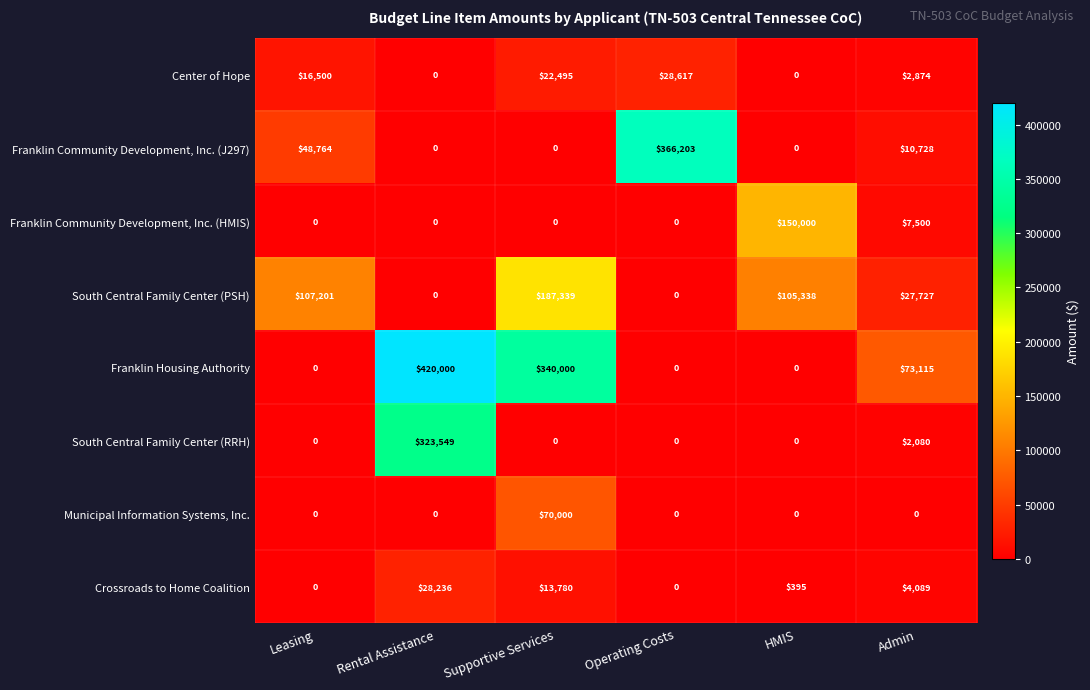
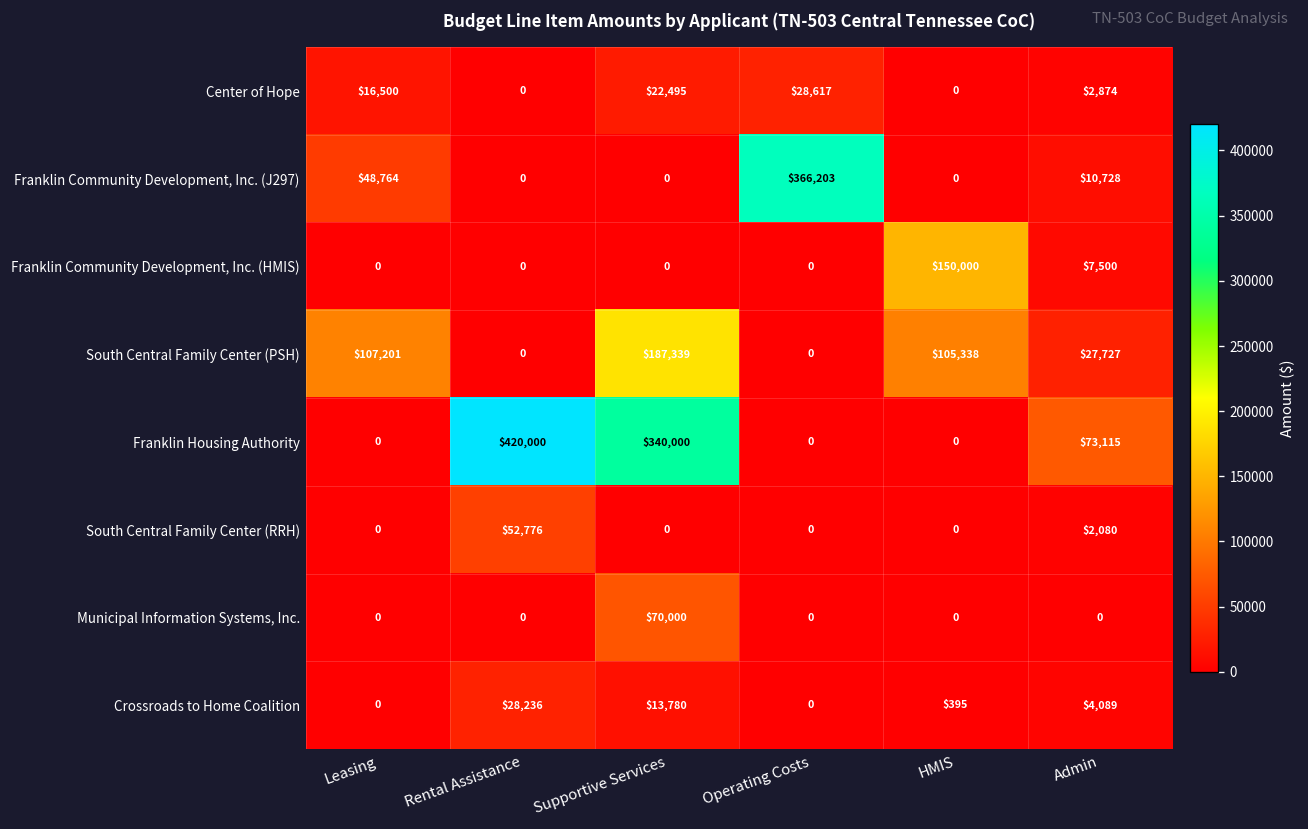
South Central Family Center (RRH), Rental Assistance: $323,549 -> $52,776
